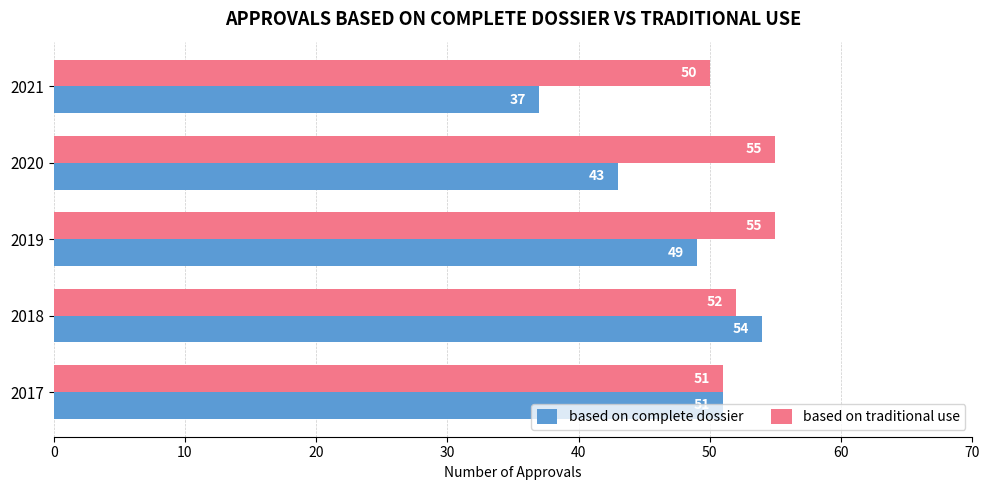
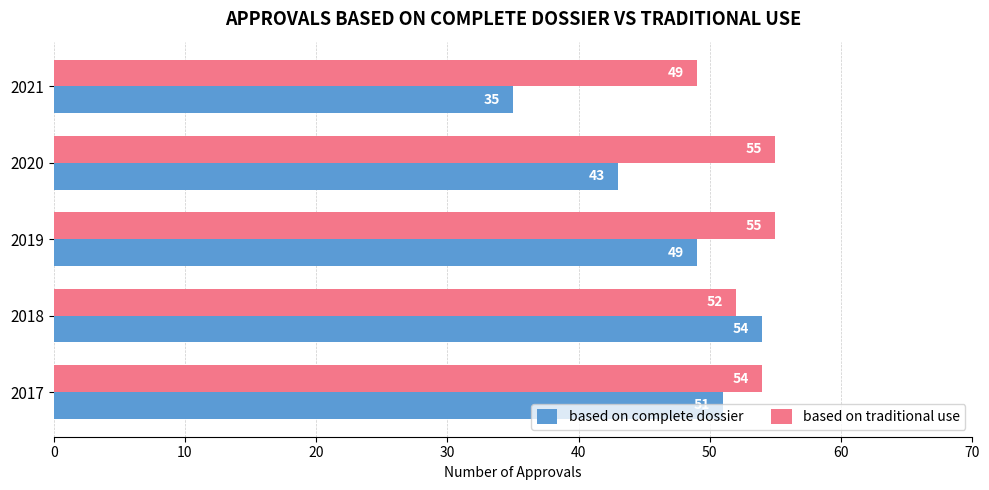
based on traditional use, 2021: 50 -> 49
based on complete dossier, 2021: 37 -> 35
based on traditional use, 2017: 51 -> 54
